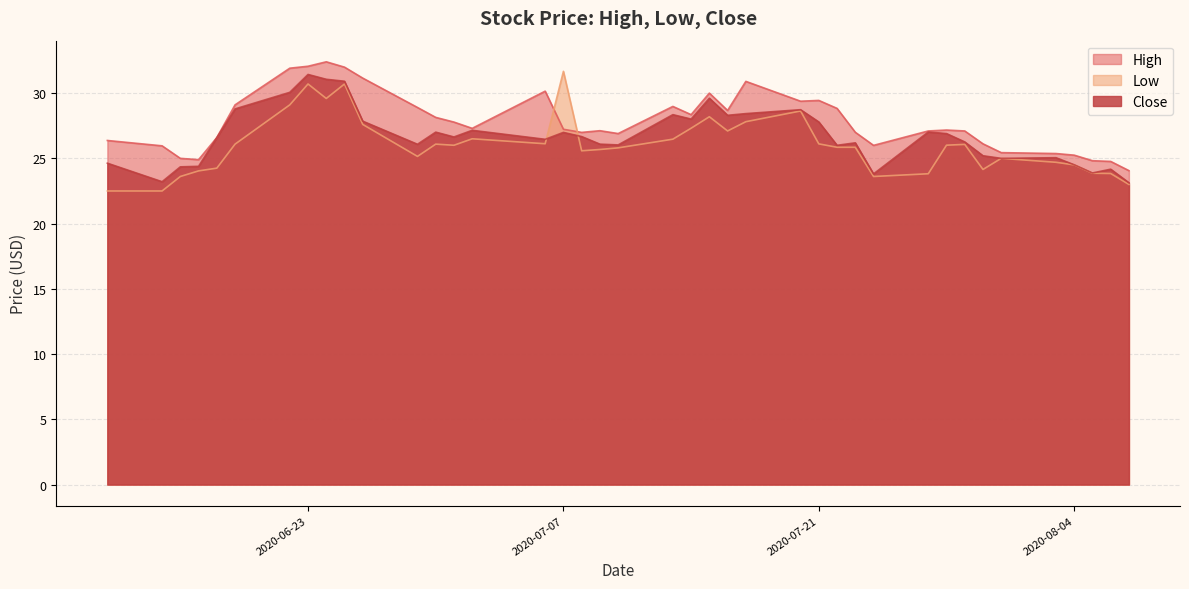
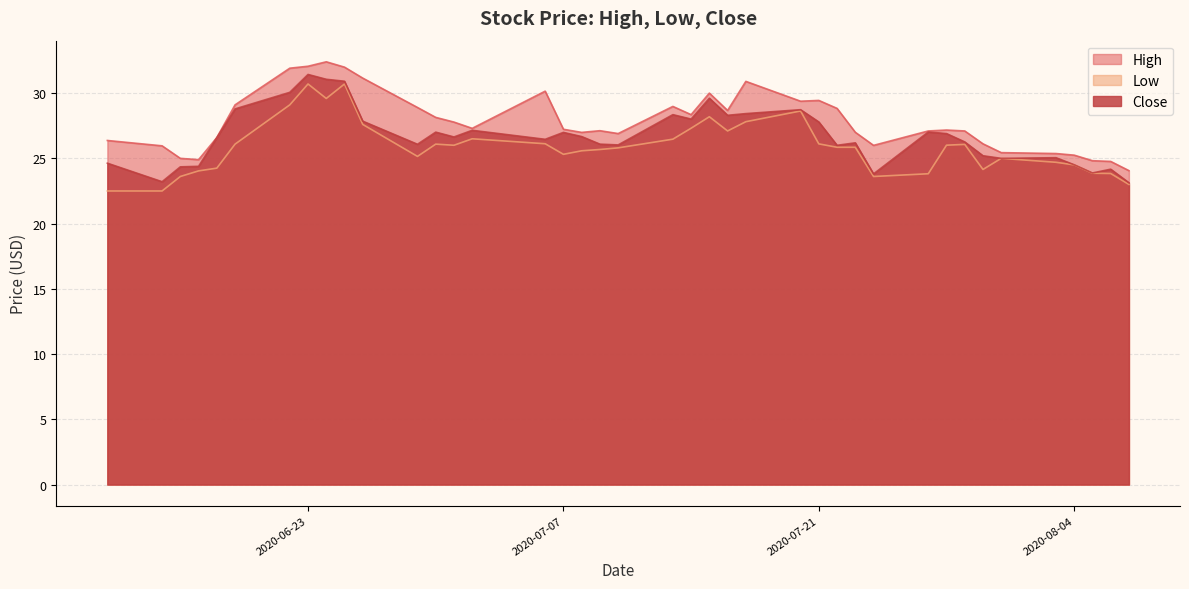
Low, 2020-07-07: 31.7 -> 25.3
